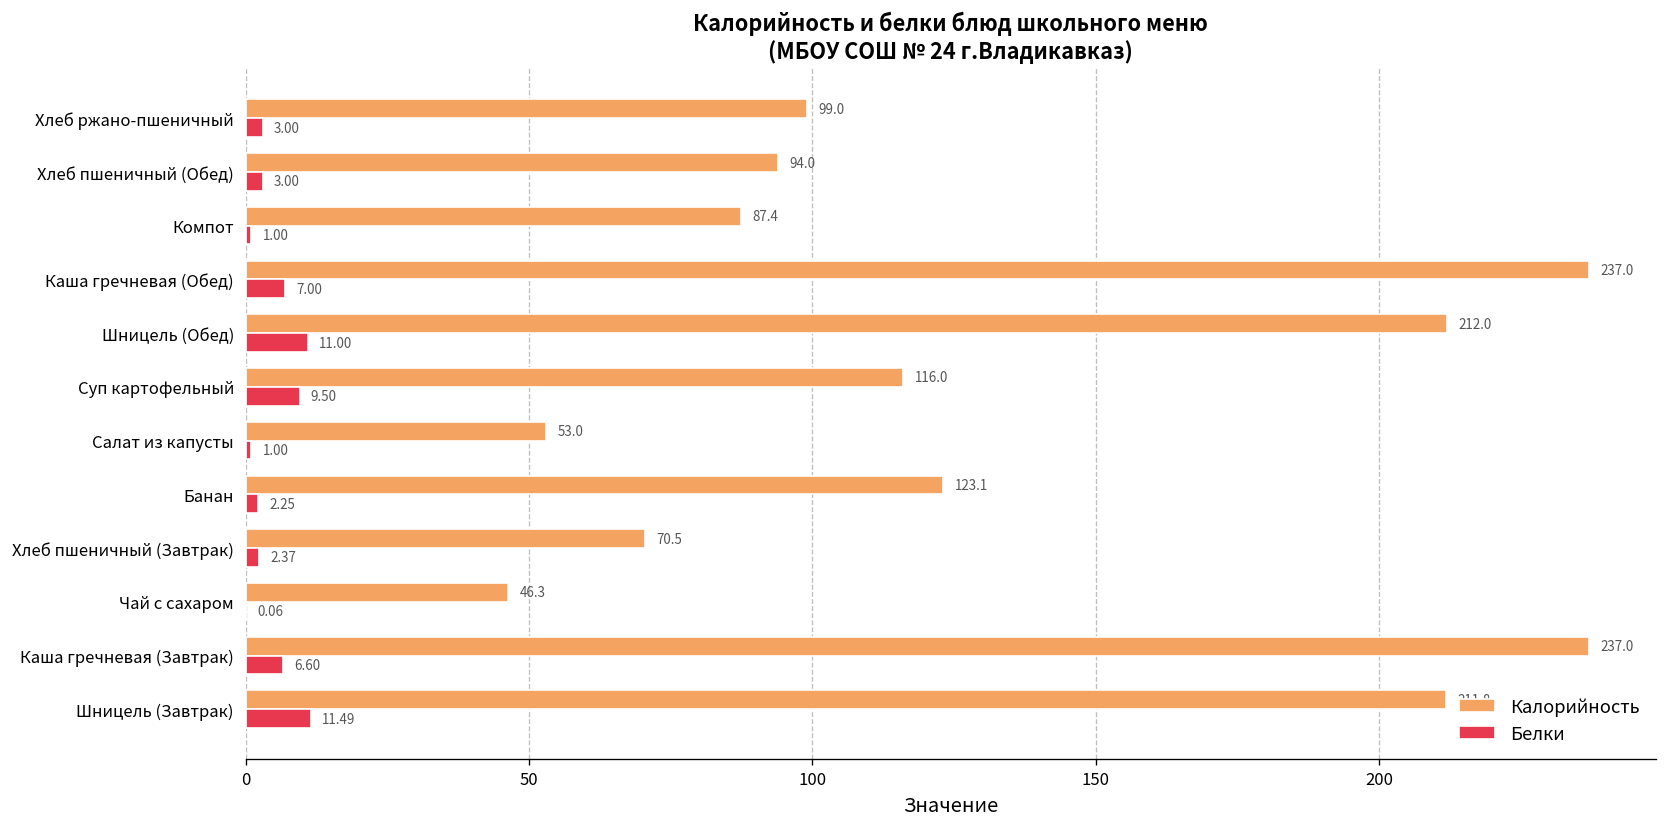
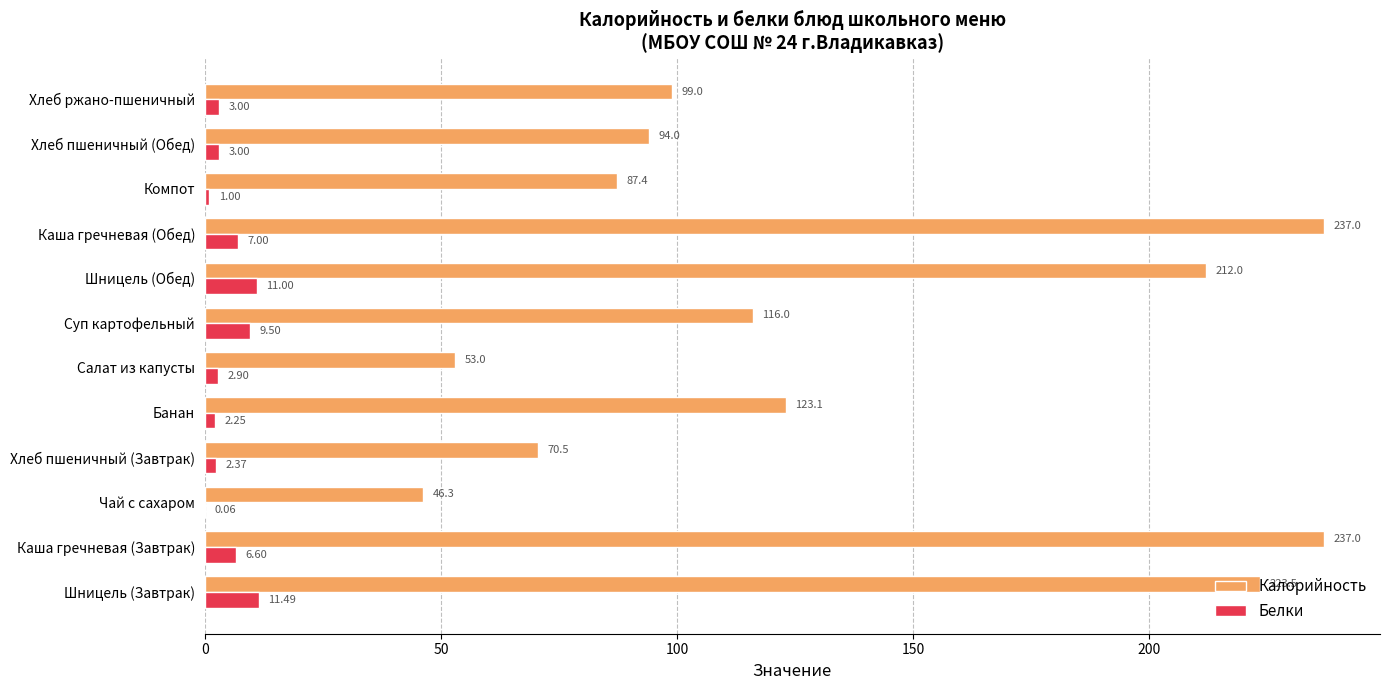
Белки, Салат из капусты: 1.00 -> 2.90
Калорийность, Шницель (Завтрак): 211.8 -> 223.5
